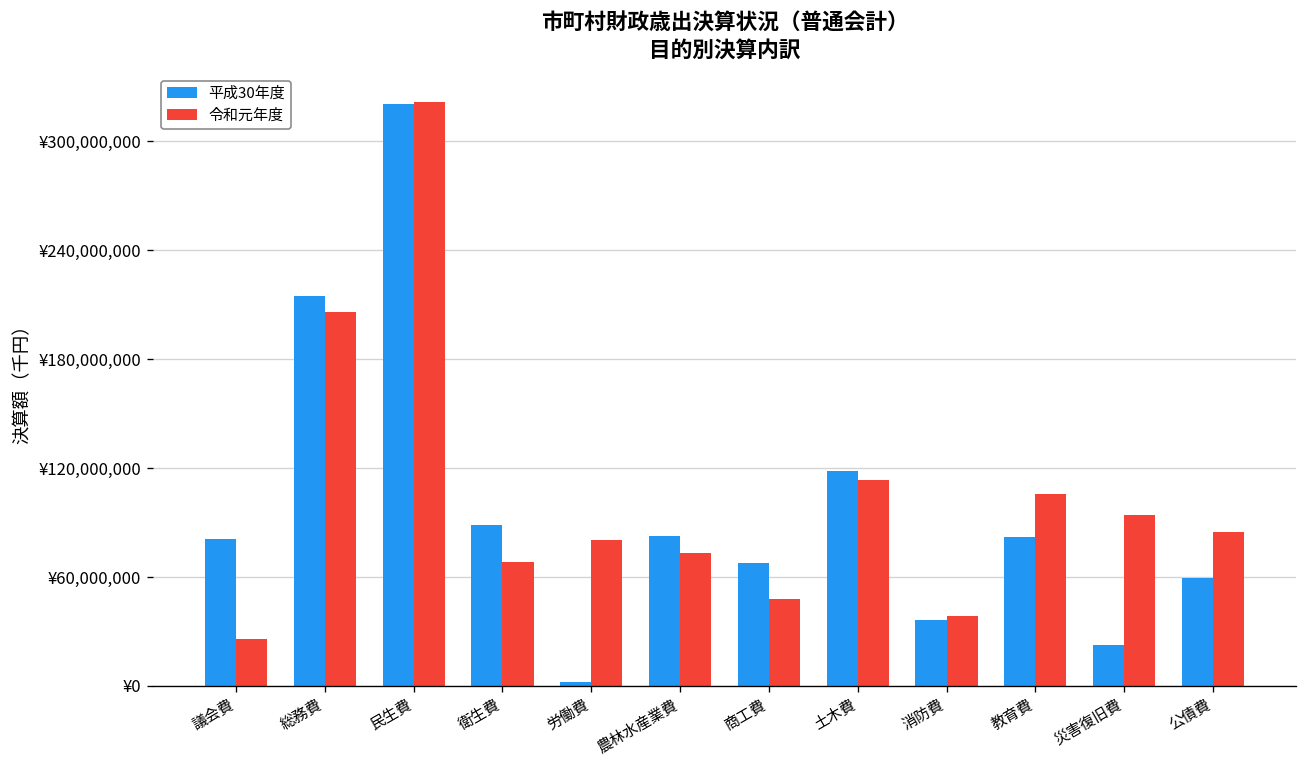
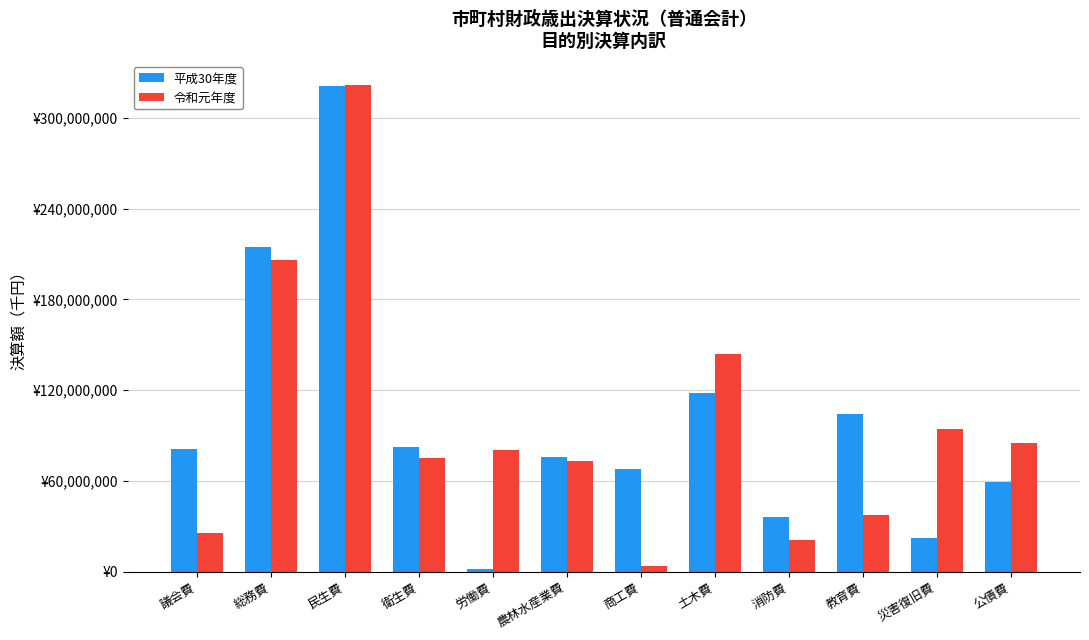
平成30年度, 衛生費: ¥88,000,000 -> ¥82,000,000
令和元年度, 衛生費: ¥68,000,000 -> ¥75,000,000
平成30年度, 農林水産業費: ¥83,000,000 -> ¥76,000,000
令和元年度, 商工費: ¥48,000,000 -> ¥4,000,000
令和元年度, 土木費: ¥113,000,000 -> ¥144,000,000
令和元年度, 消防費: ¥38,000,000 -> ¥21,000,000
平成30年度, 教育費: ¥82,000,000 -> ¥104,000,000
令和元年度, 教育費: ¥105,000,000 -> ¥38,000,000
